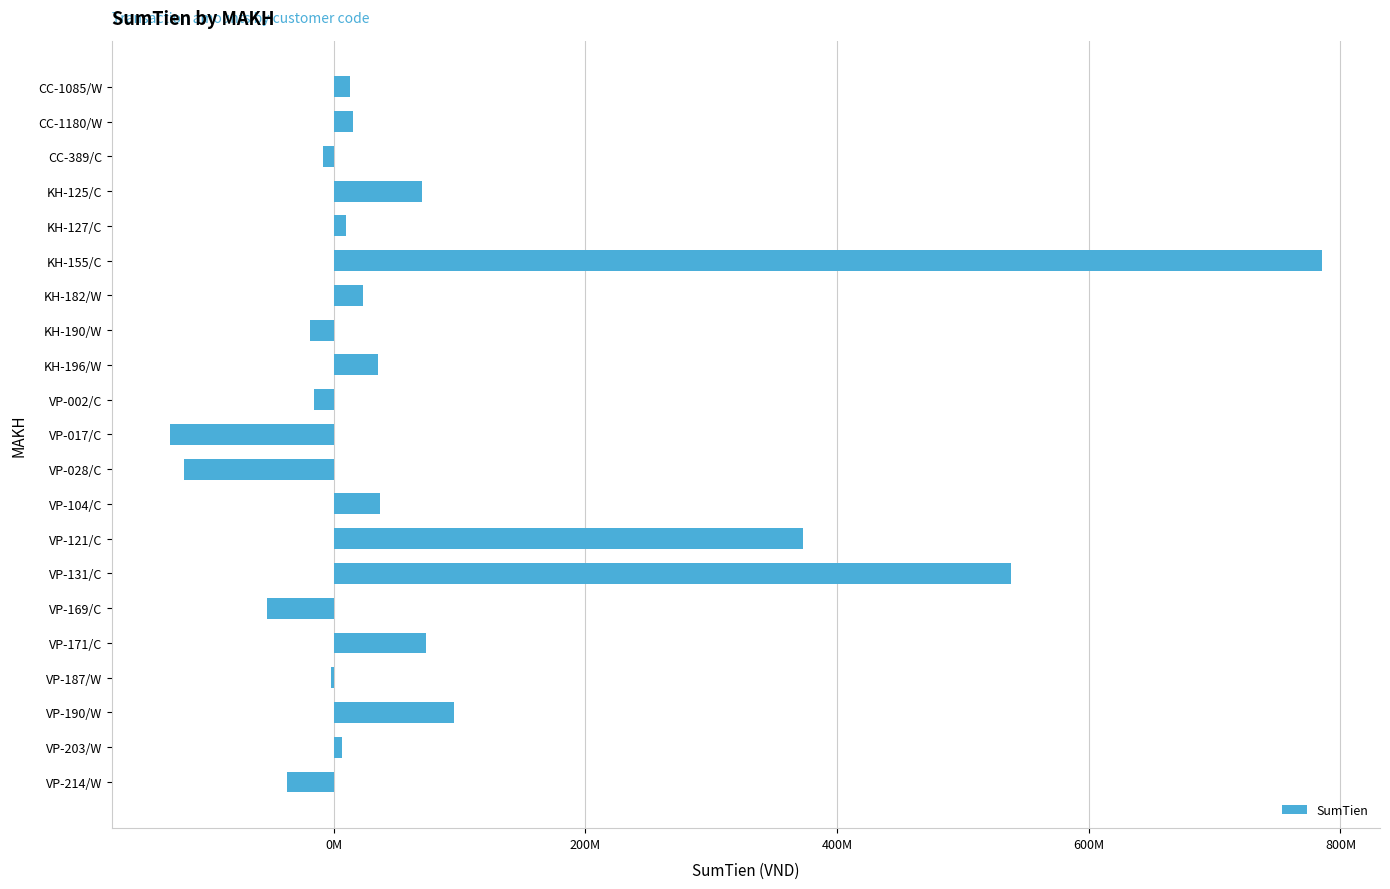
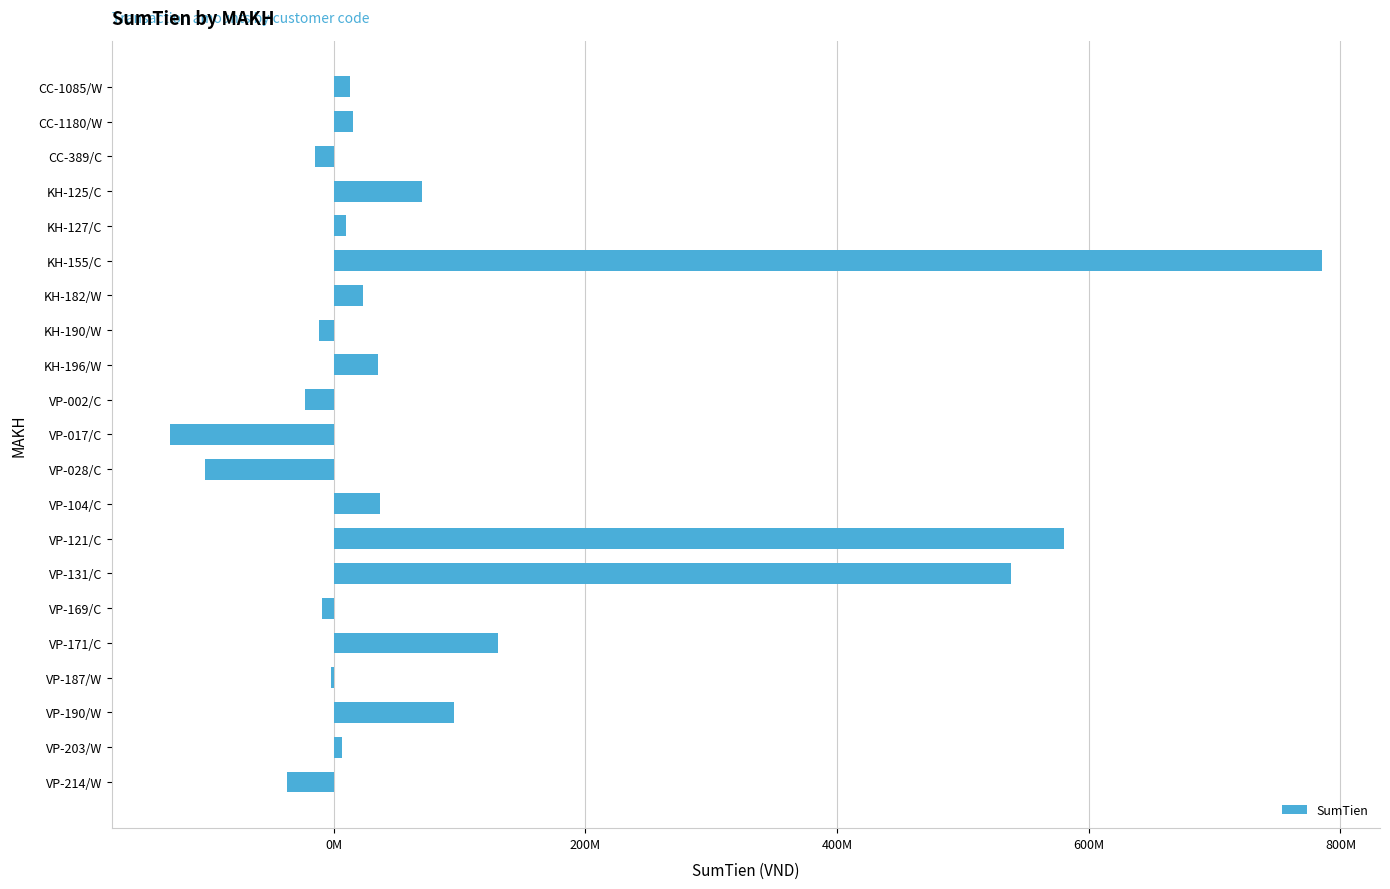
CC-389/C: -9000000 -> -15000000
KH-190/W: -18000000 -> -11000000
VP-002/C: -15000000 -> -23000000
VP-028/C: -119000000 -> -102000000
VP-121/C: 373000000 -> 581000000
VP-169/C: -53000000 -> -9000000
VP-171/C: 74000000 -> 131000000
